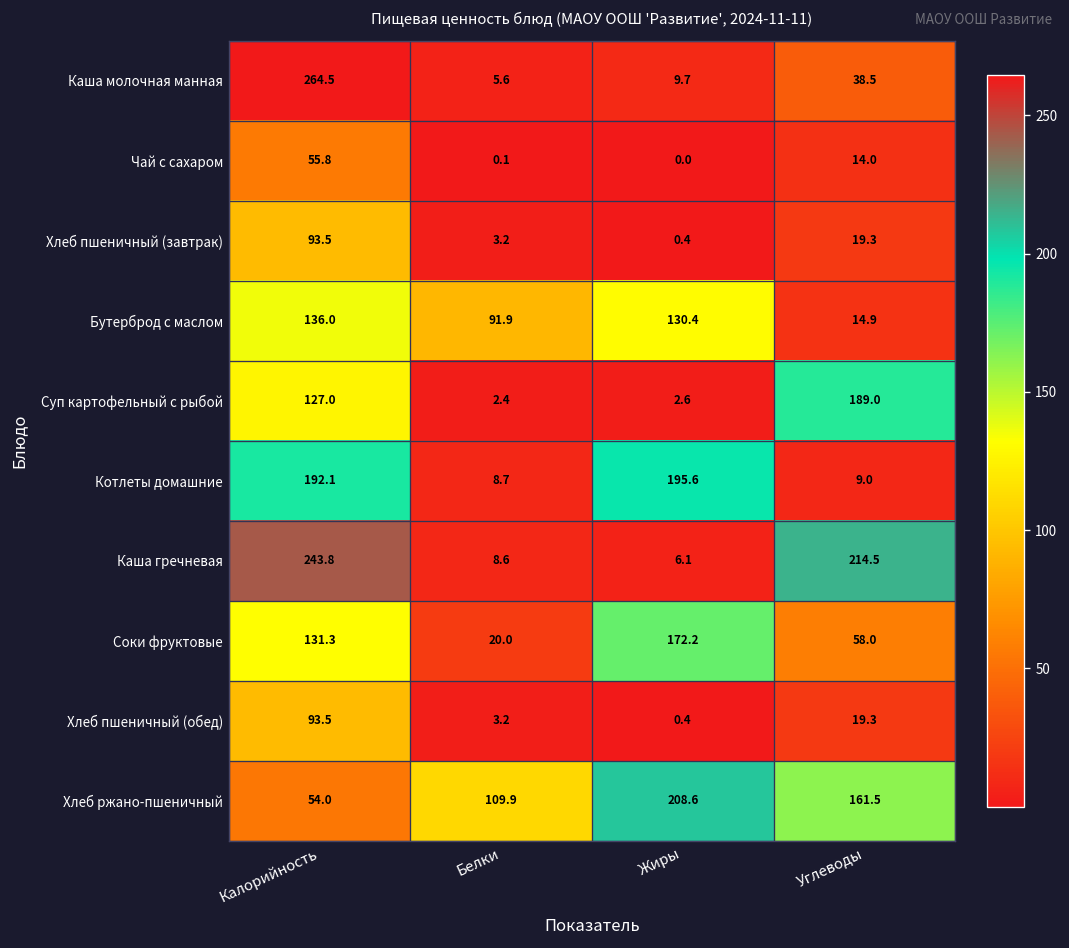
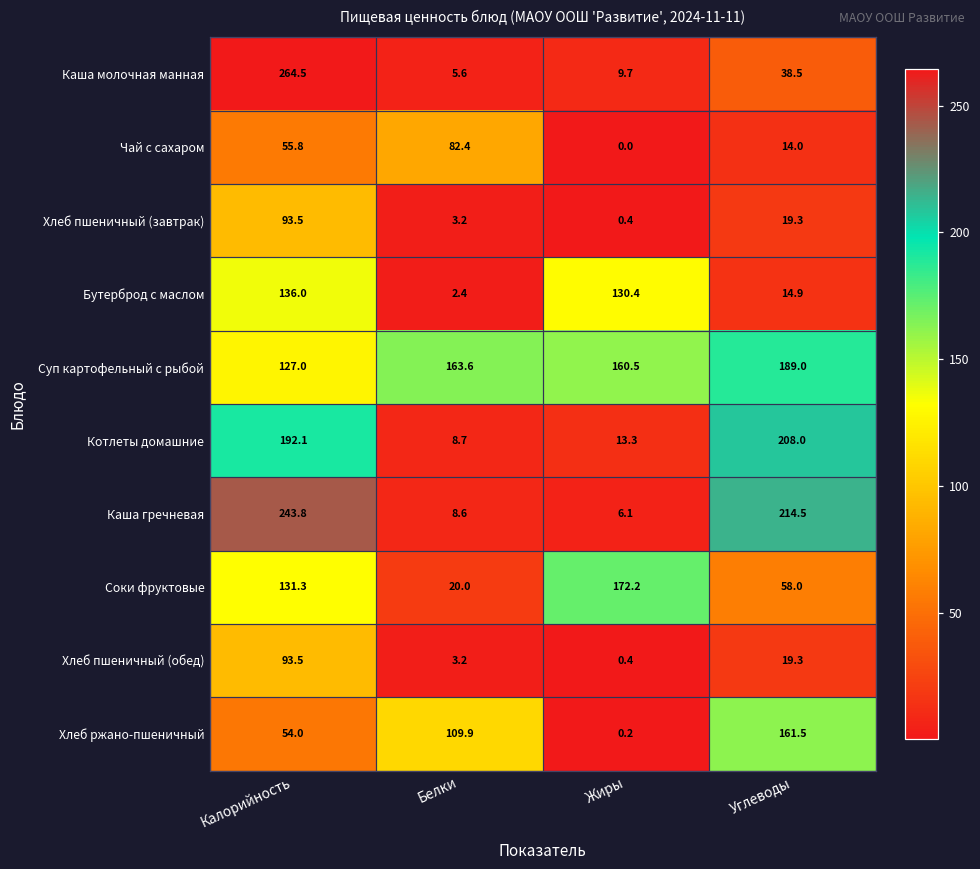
Чай с сахаром, Белки: 0.1 -> 82.4
Бутерброд с маслом, Белки: 91.9 -> 2.4
Суп картофельный с рыбой, Белки: 2.4 -> 163.6
Суп картофельный с рыбой, Жиры: 2.6 -> 160.5
Котлеты домашние, Жиры: 195.6 -> 13.3
Котлеты домашние, Углеводы: 9.0 -> 208.0
Хлеб ржано-пшеничный, Жиры: 208.6 -> 0.2
